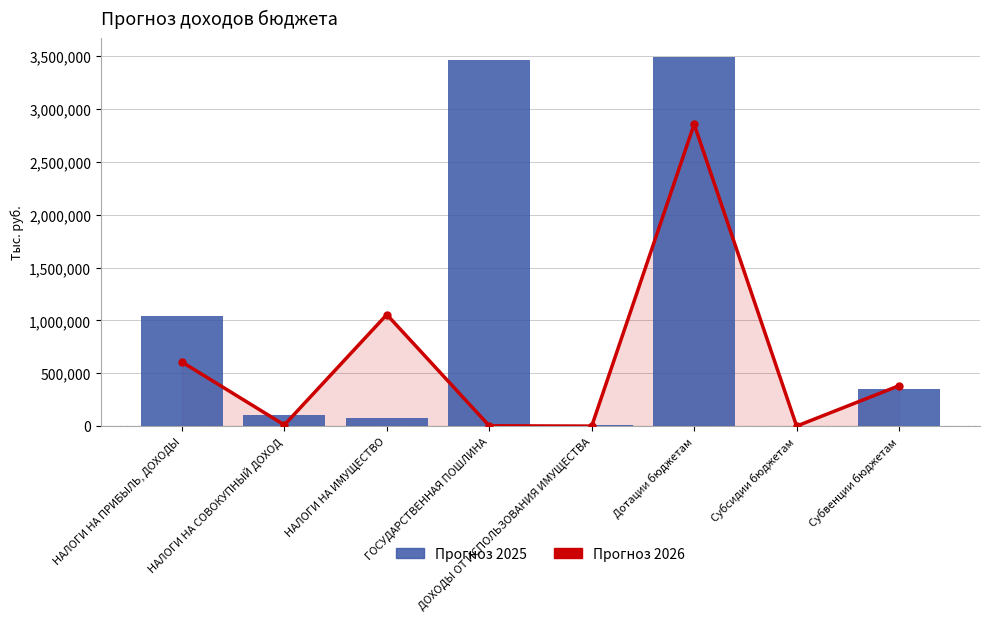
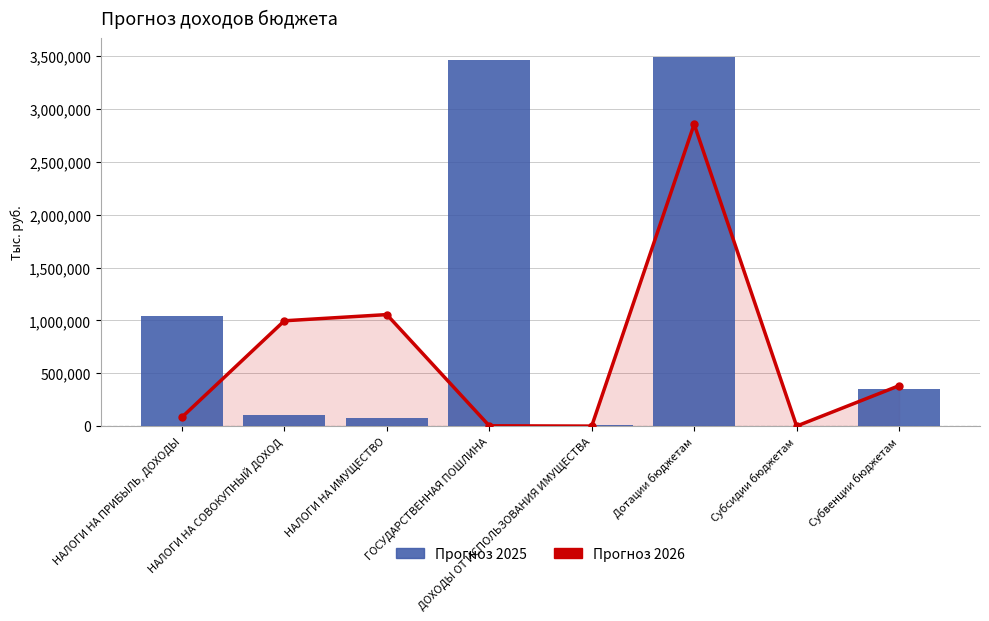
Прогноз 2026, НАЛОГИ НА ПРИБЫЛЬ, ДОХОДЫ: 610,000 -> 80,000
Прогноз 2026, НАЛОГИ НА СОВОКУПНЫЙ ДОХОД: 10,000 -> 1,000,000
